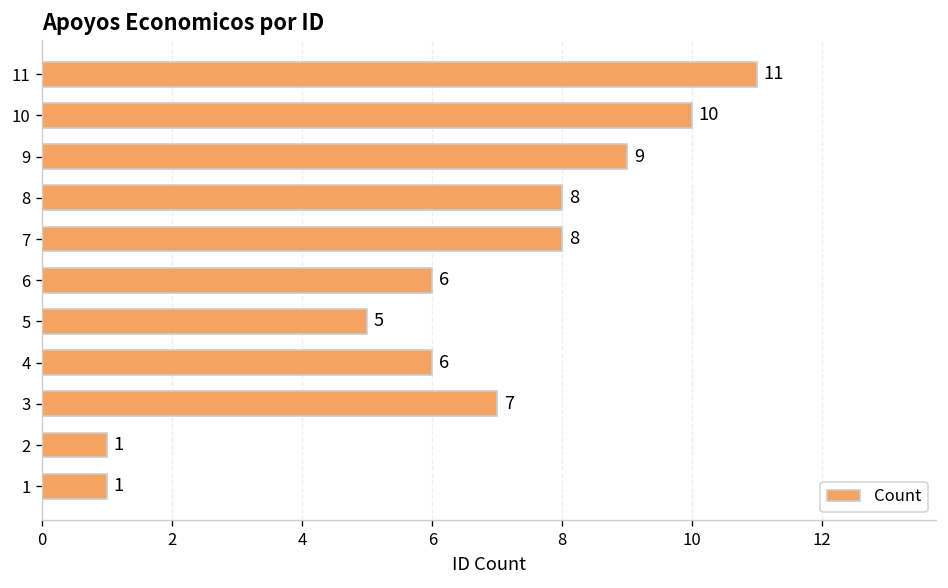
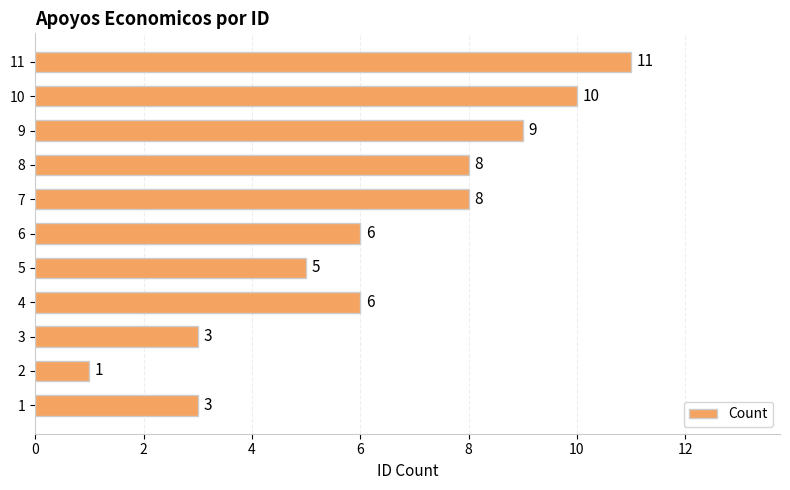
3: 7 -> 3
1: 1 -> 3
